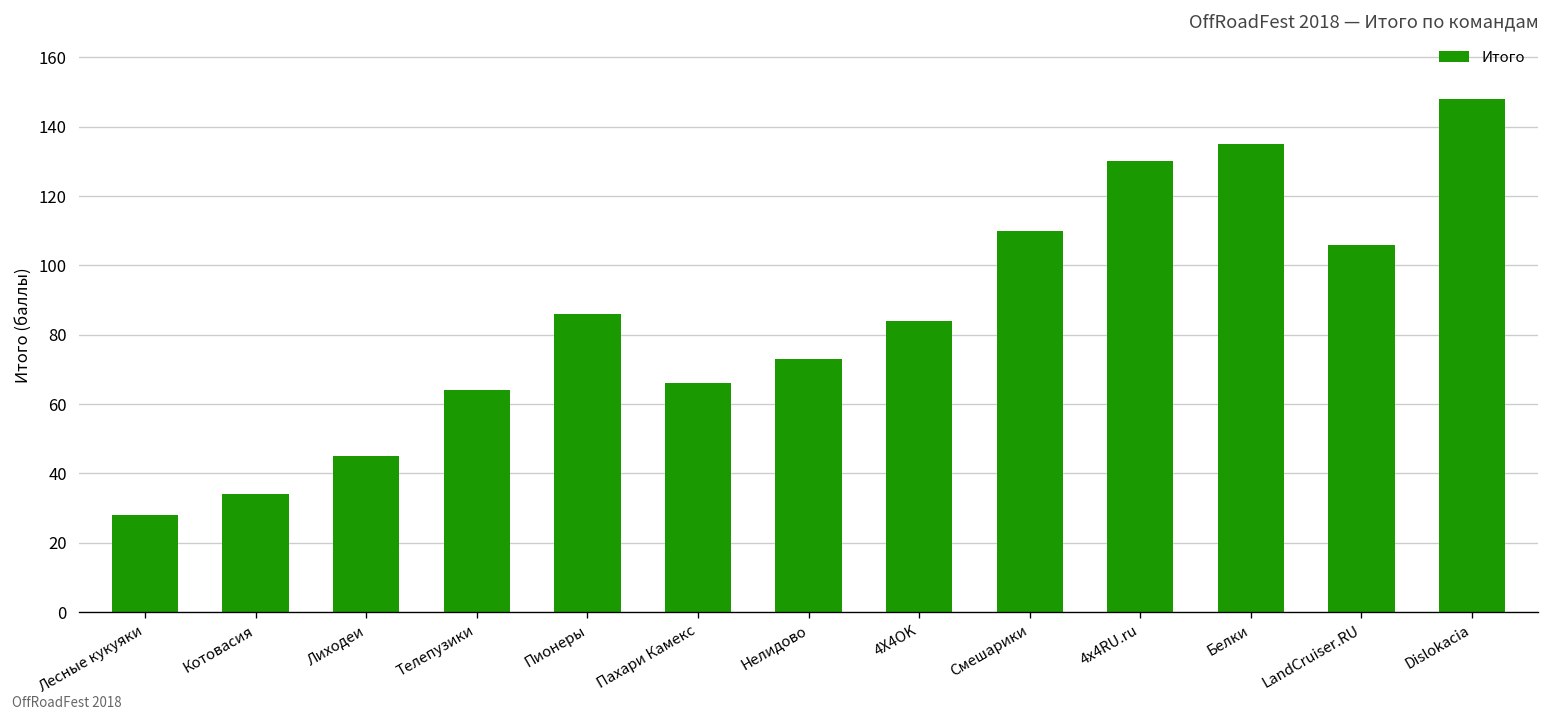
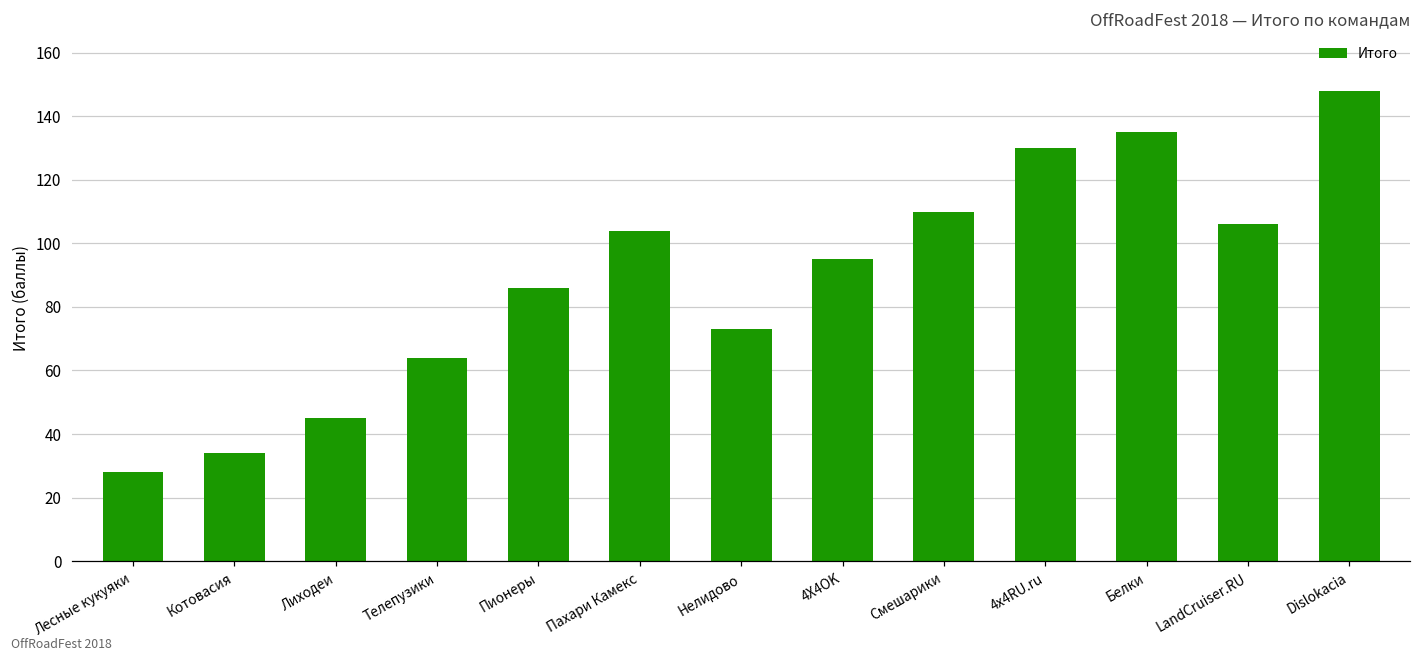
Пахари Камекс: 66 -> 104
4X4OK: 84 -> 95
